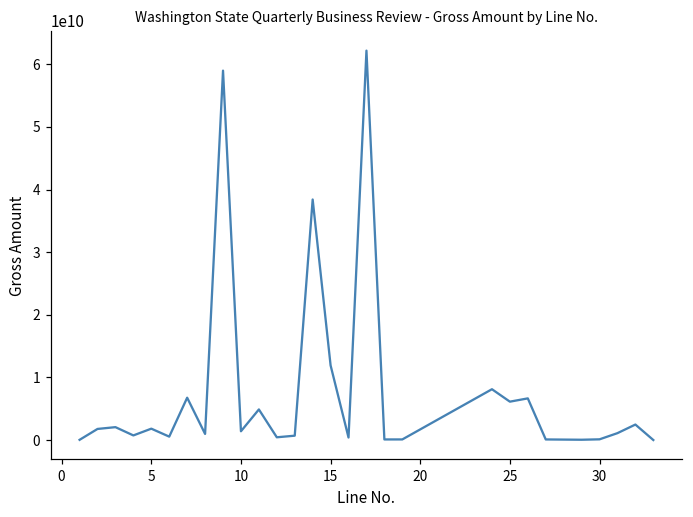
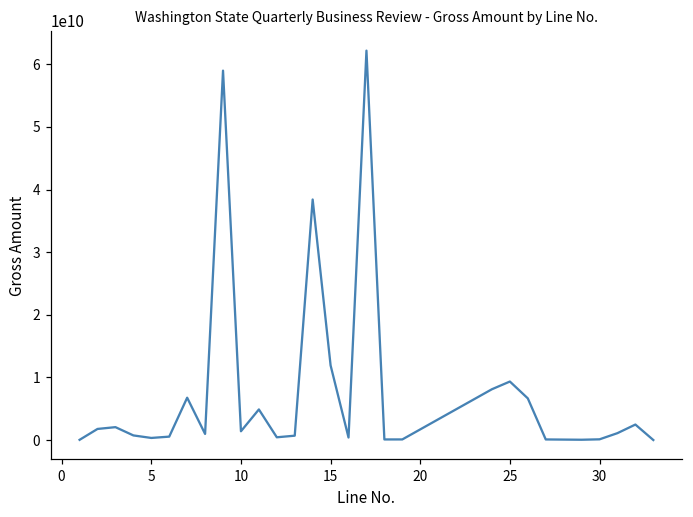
5: 2000000000 -> 0
25: 6000000000 -> 9000000000
